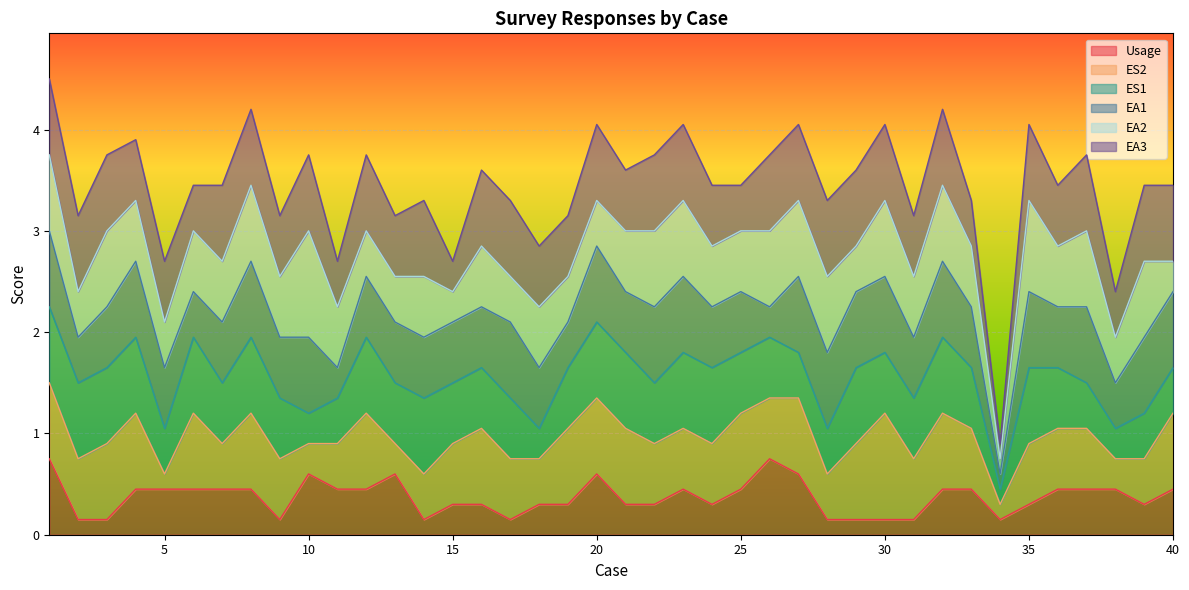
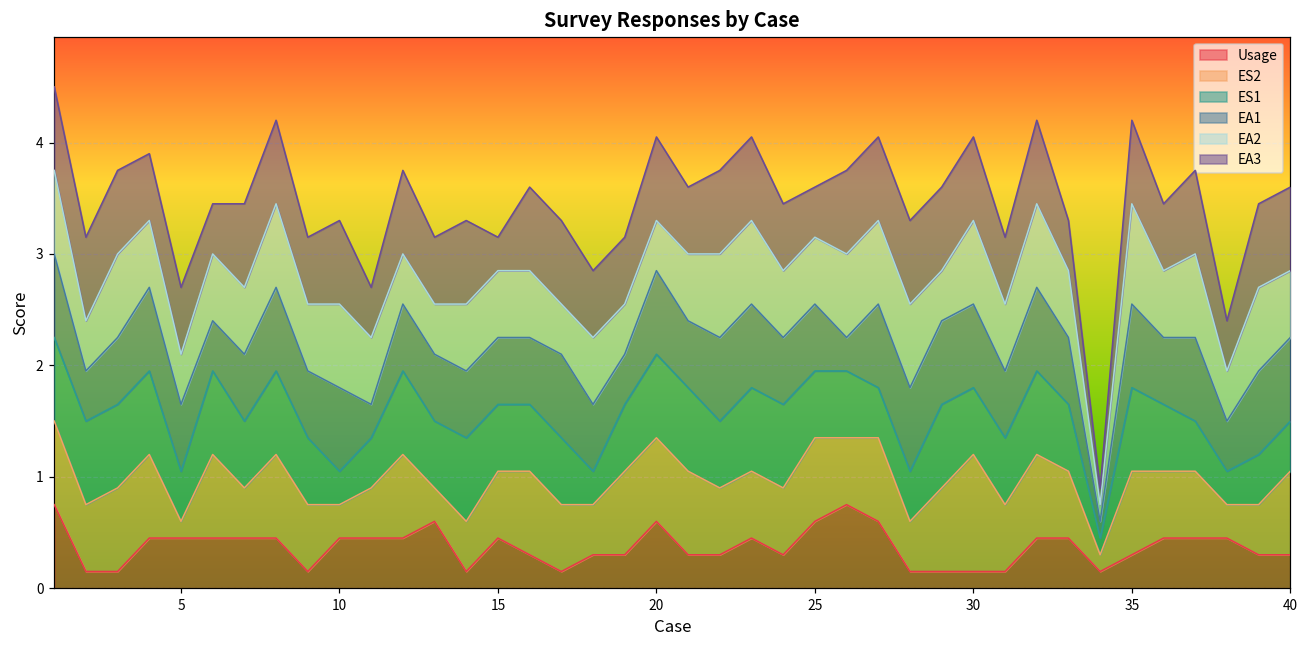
Usage, 10: 0.60 -> 0.45
EA2, 10: 1.05 -> 0.75
Usage, 15: 0.30 -> 0.45
EA2, 15: 0.30 -> 0.60
Usage, 25: 0.45 -> 0.60
ES2, 35: 0.60 -> 0.75
Usage, 40: 0.45 -> 0.30
EA2, 40: 0.30 -> 0.60
